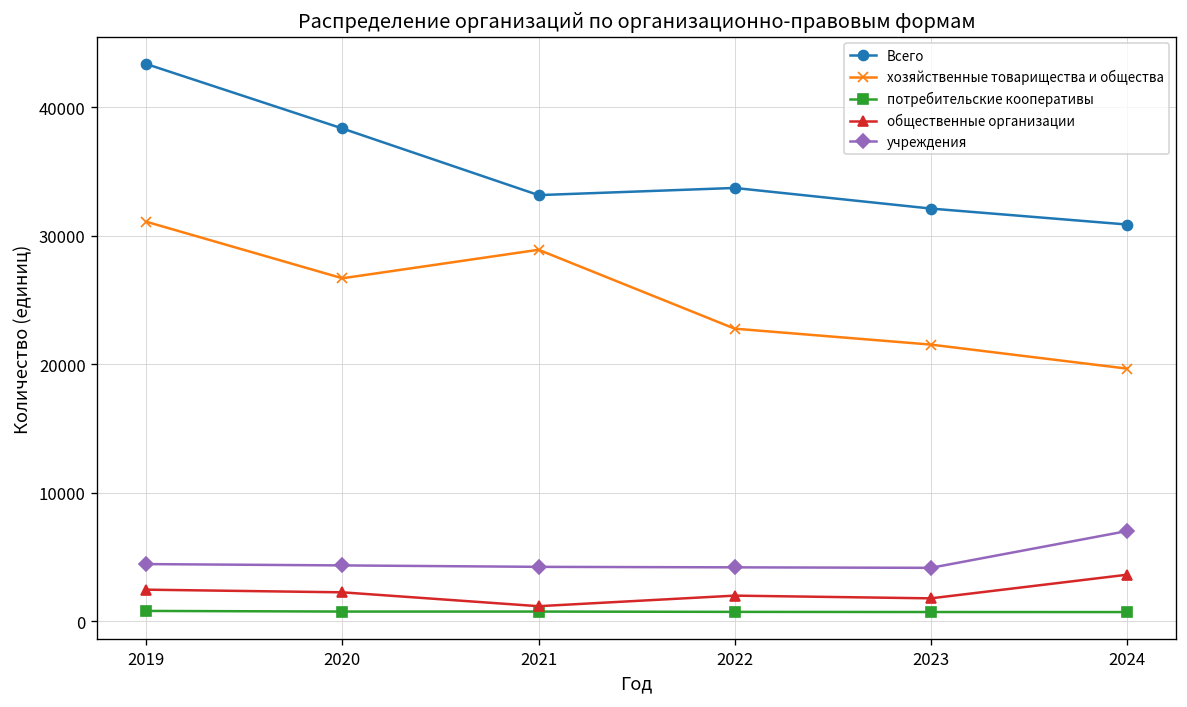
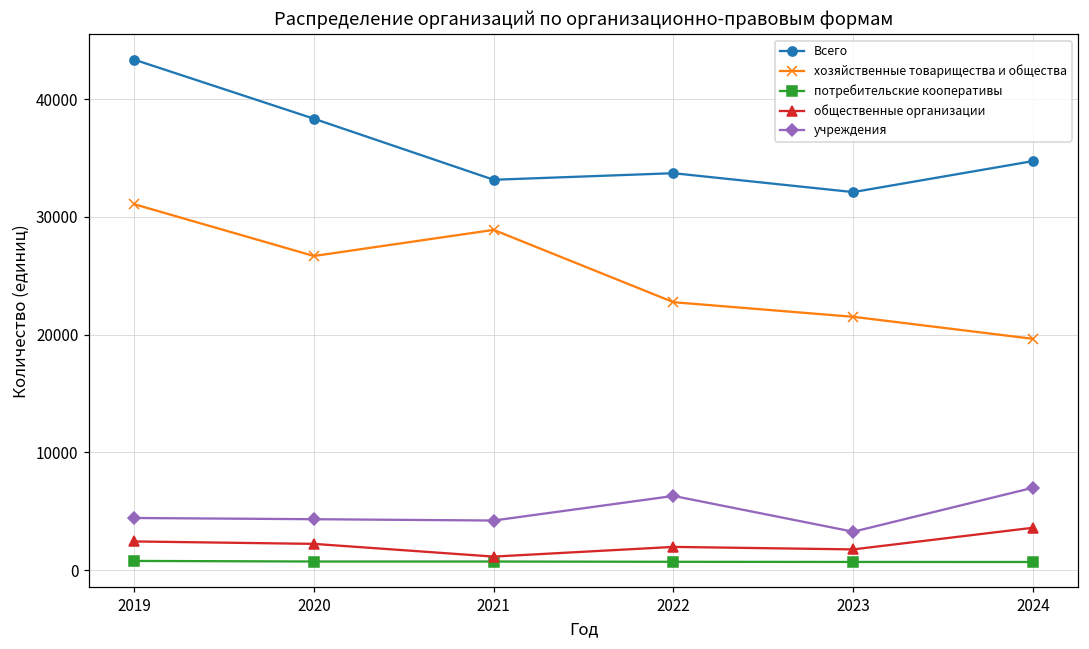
учреждения, 2022: 4200 -> 6300
учреждения, 2023: 4100 -> 3300
Всего, 2024: 30900 -> 34700
